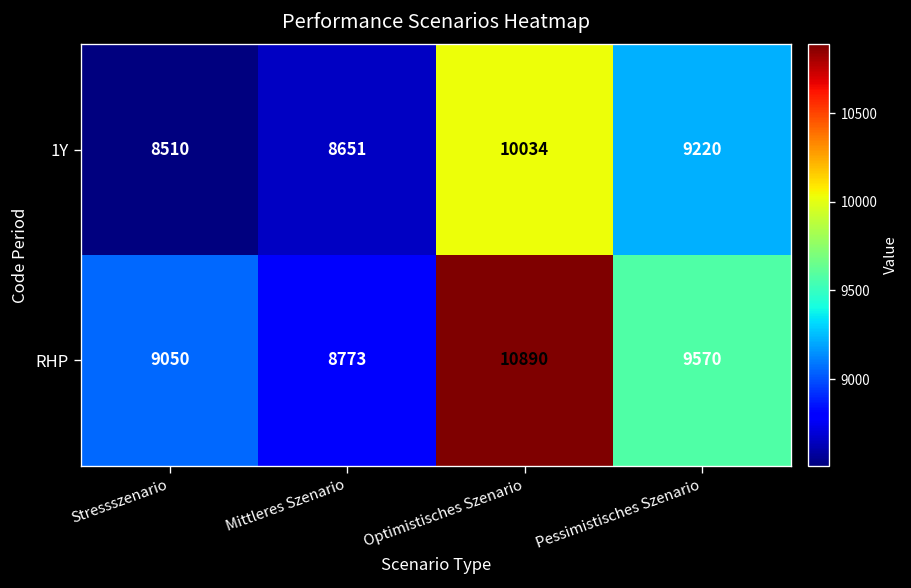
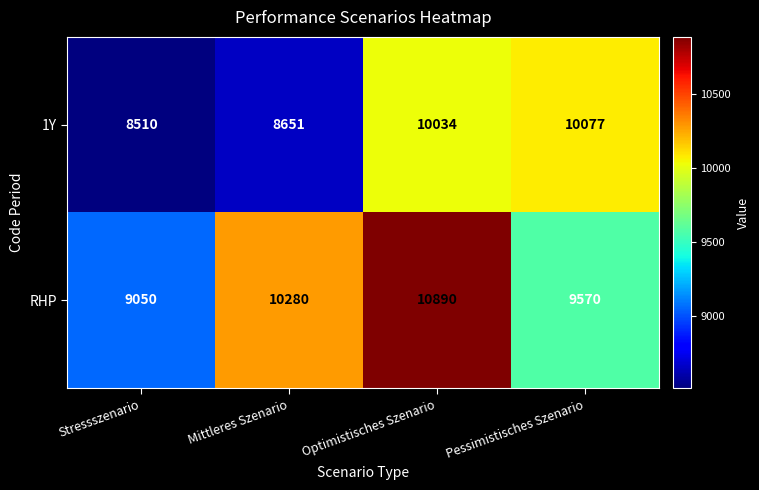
1Y, Pessimistisches Szenario: 9220 -> 10077
RHP, Mittleres Szenario: 8773 -> 10280
